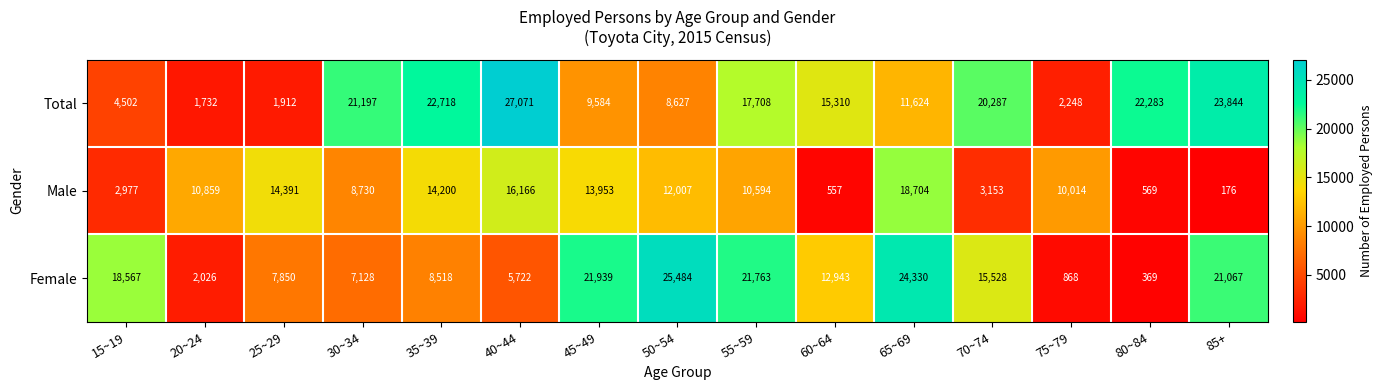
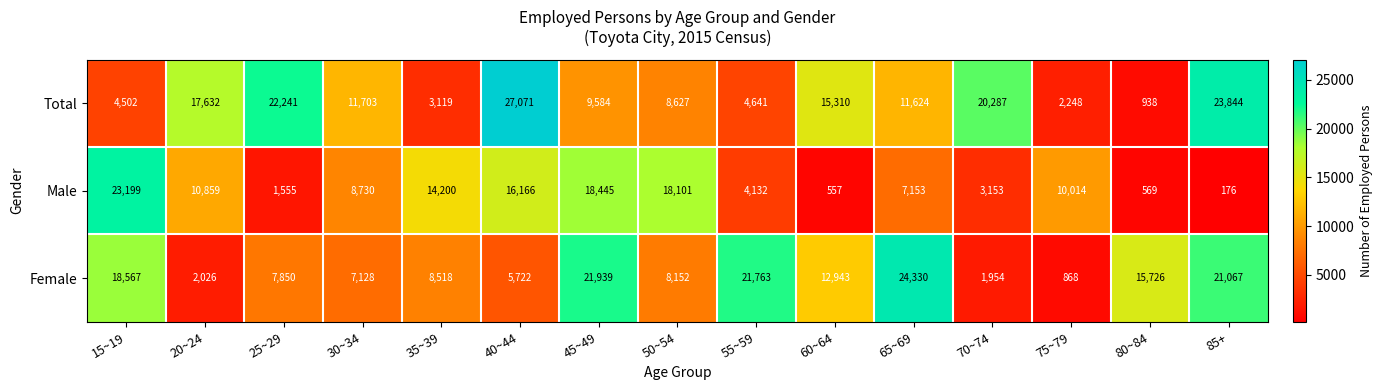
Total, 20~24: 1,732 -> 17,632
Total, 25~29: 1,912 -> 22,241
Total, 30~34: 21,197 -> 11,703
Total, 35~39: 22,718 -> 3,119
Total, 55~59: 17,708 -> 4,641
Total, 80~84: 22,283 -> 938
Male, 15~19: 2,977 -> 23,199
Male, 25~29: 14,391 -> 1,555
Male, 45~49: 13,953 -> 18,445
Male, 50~54: 12,007 -> 18,101
Male, 55~59: 10,594 -> 4,132
Male, 65~69: 18,704 -> 7,153
Female, 50~54: 25,484 -> 8,152
Female, 70~74: 15,528 -> 1,954
Female, 80~84: 369 -> 15,726
